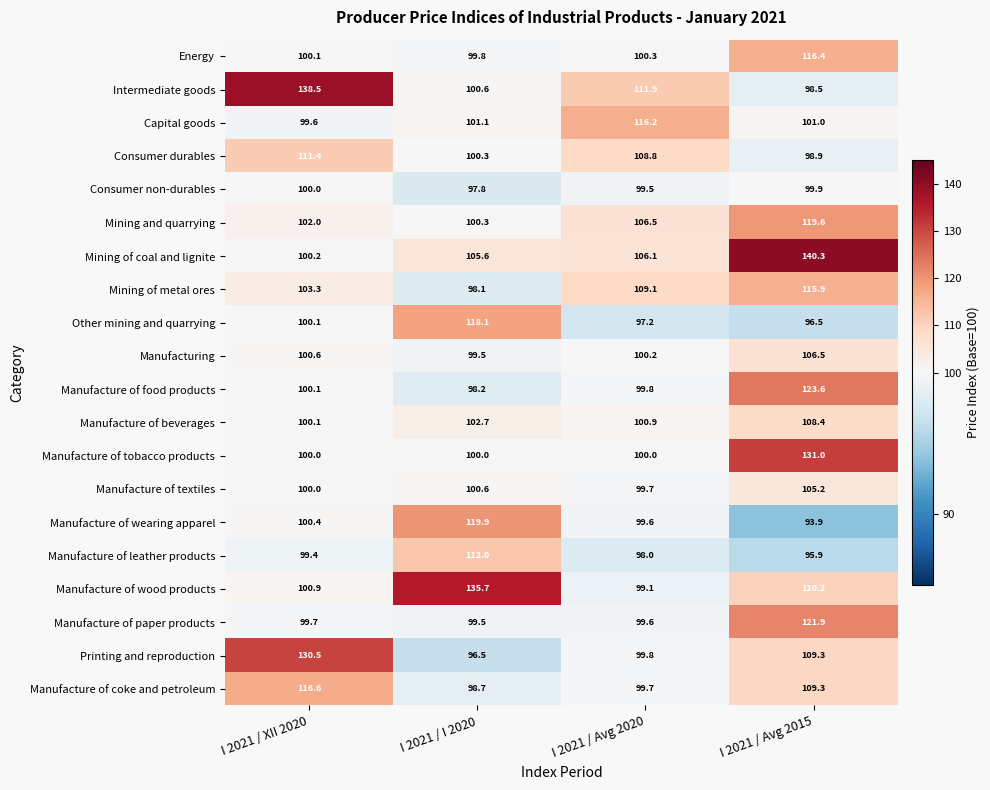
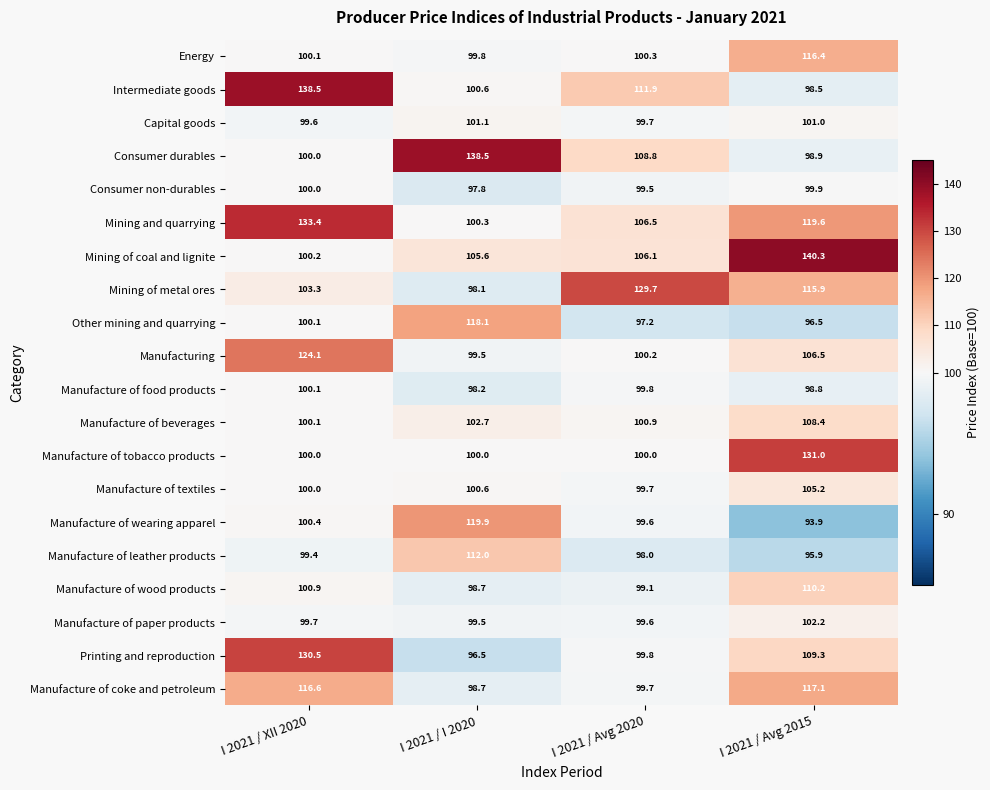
Capital goods, I 2021 / Avg 2020: 116.2 -> 99.7
Consumer durables, I 2021 / XII 2020: 111.4 -> 100.0
Consumer durables, I 2021 / I 2020: 100.3 -> 138.5
Mining and quarrying, I 2021 / XII 2020: 102.0 -> 133.4
Mining of metal ores, I 2021 / Avg 2020: 109.1 -> 129.7
Manufacturing, I 2021 / XII 2020: 100.6 -> 124.1
Manufacture of food products, I 2021 / Avg 2015: 123.6 -> 98.8
Manufacture of wood products, I 2021 / I 2020: 135.7 -> 98.7
Manufacture of paper products, I 2021 / Avg 2015: 121.9 -> 102.2
Manufacture of coke and petroleum, I 2021 / Avg 2015: 109.3 -> 117.1
